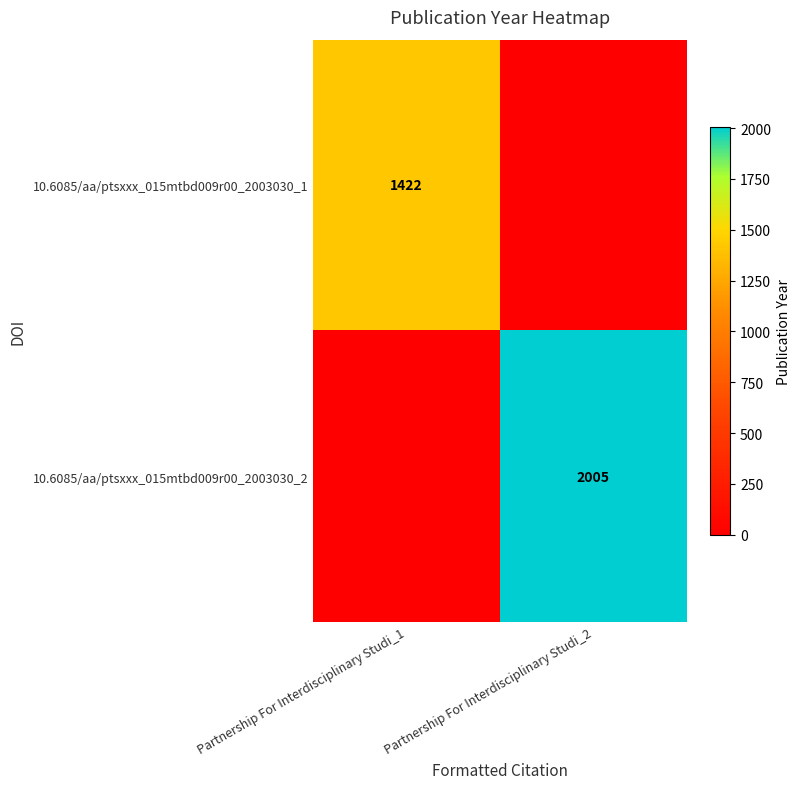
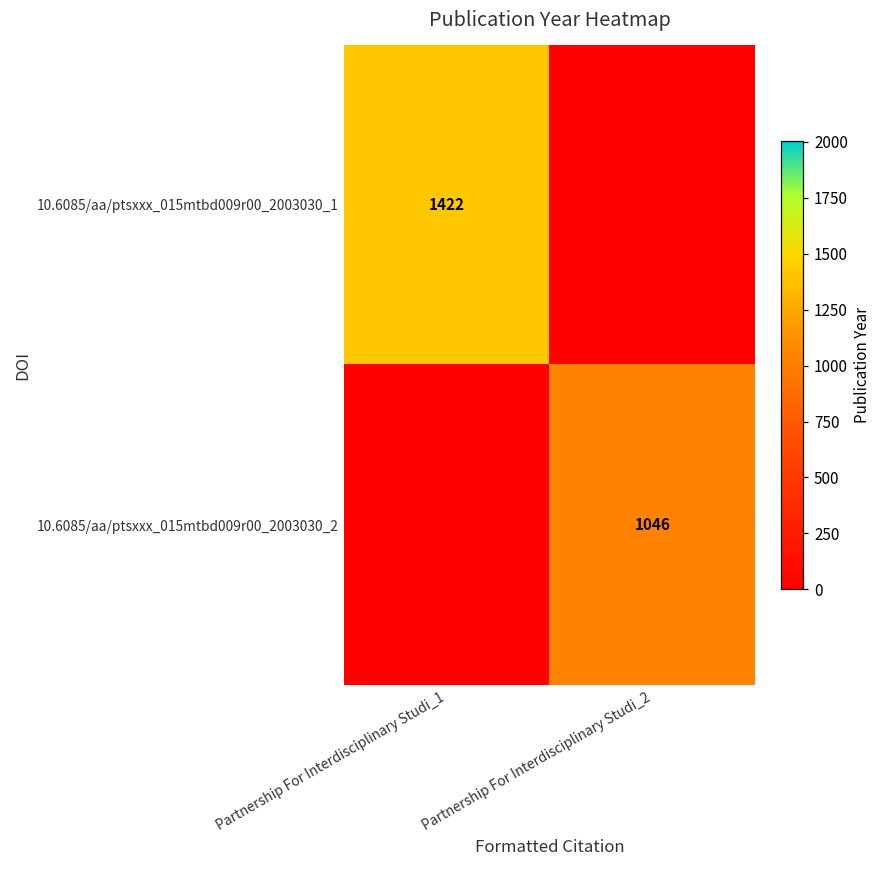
10.6085/aa/ptsxxx_015mtbd009r00_2003030_2, Partnership For Interdisciplinary Studi_2: 2005 -> 1046
